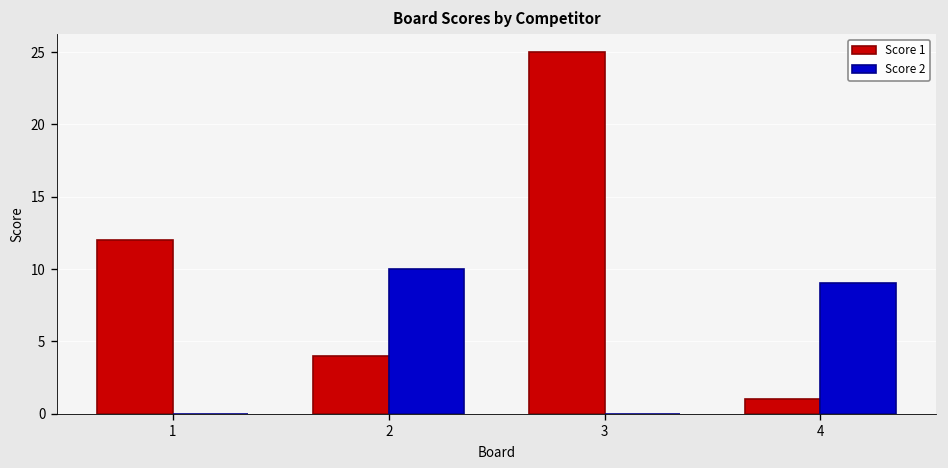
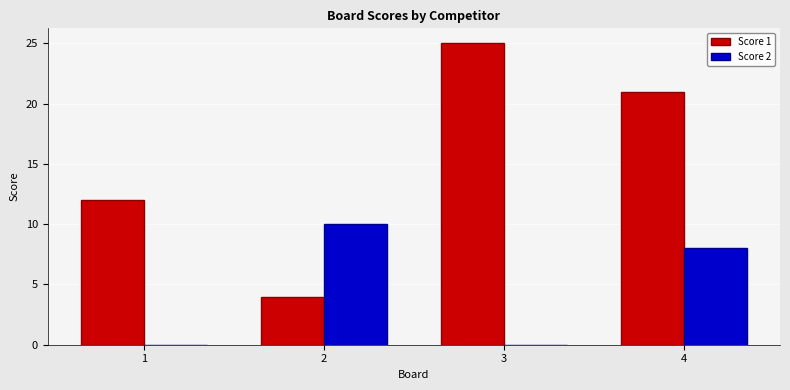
Score 1, 4: 1 -> 21
Score 2, 4: 9 -> 8
